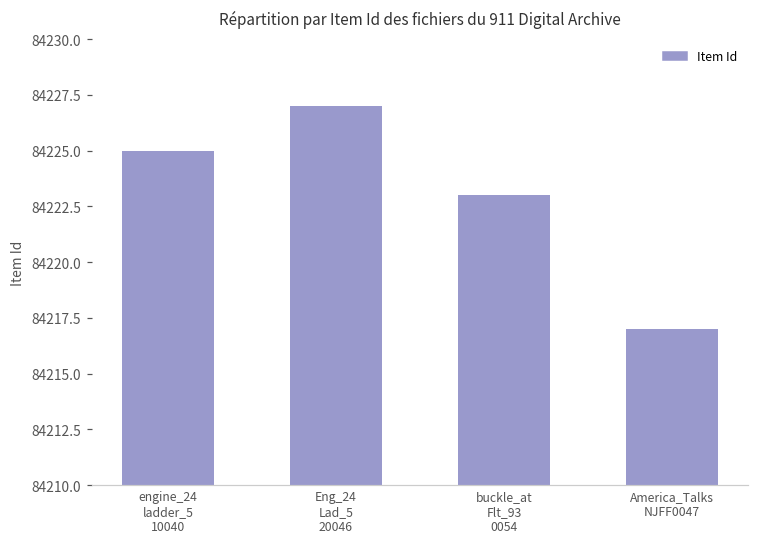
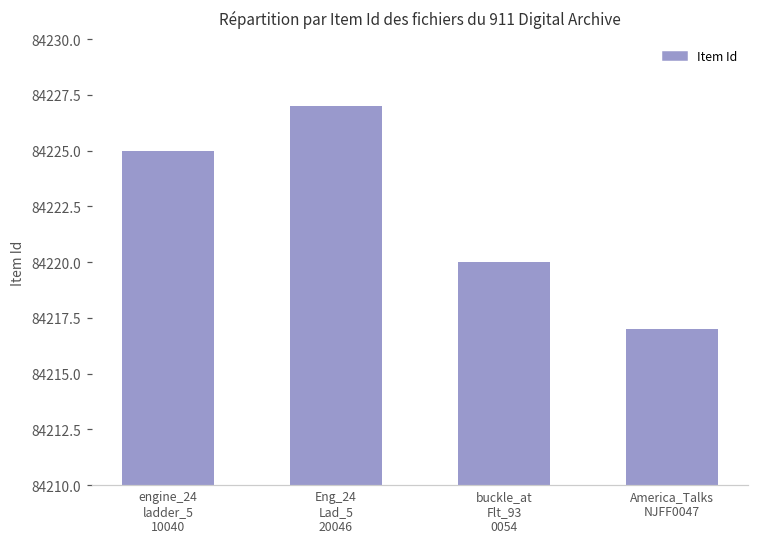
buckle_at Flt_93 0054: 84223 -> 84220
